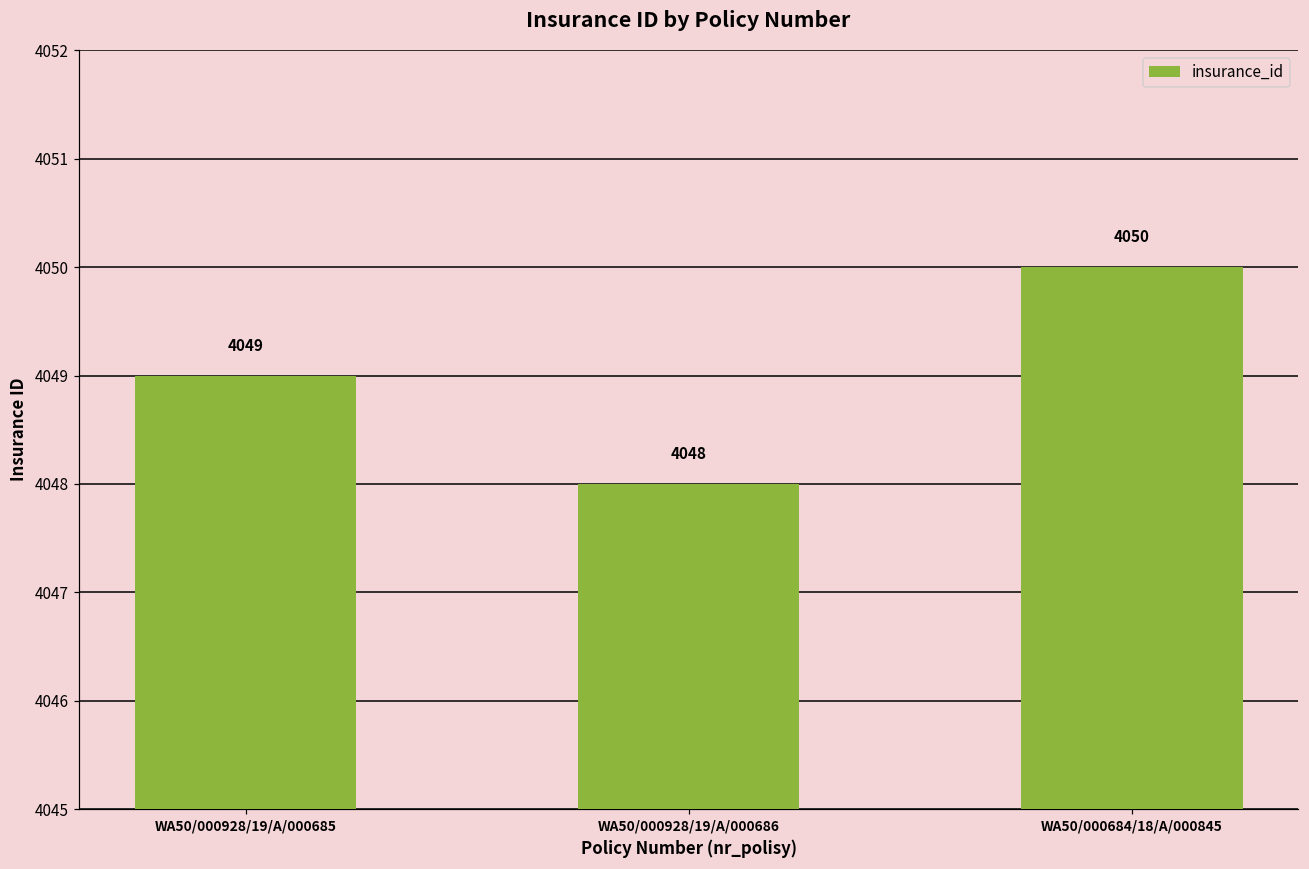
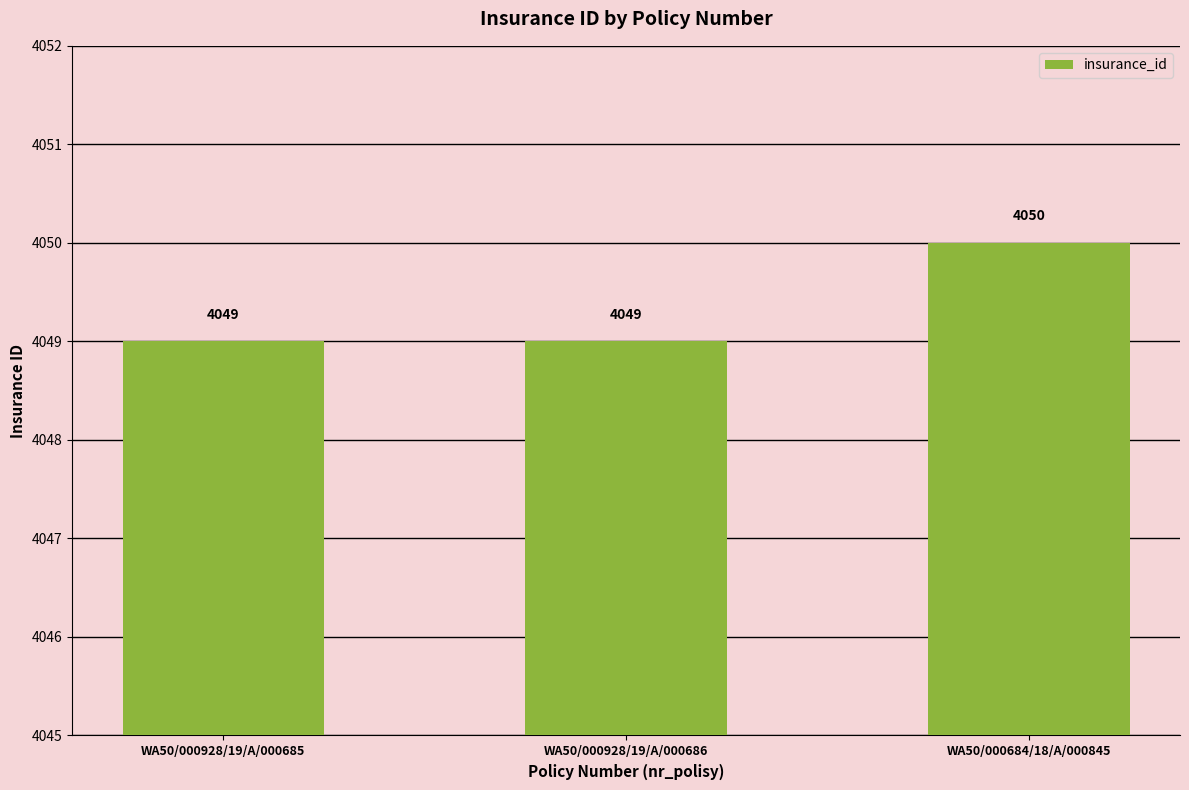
WA50/000928/19/A/000686: 4048 -> 4049
